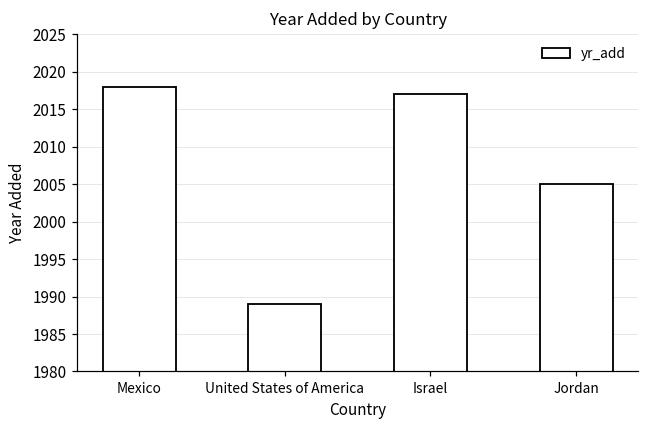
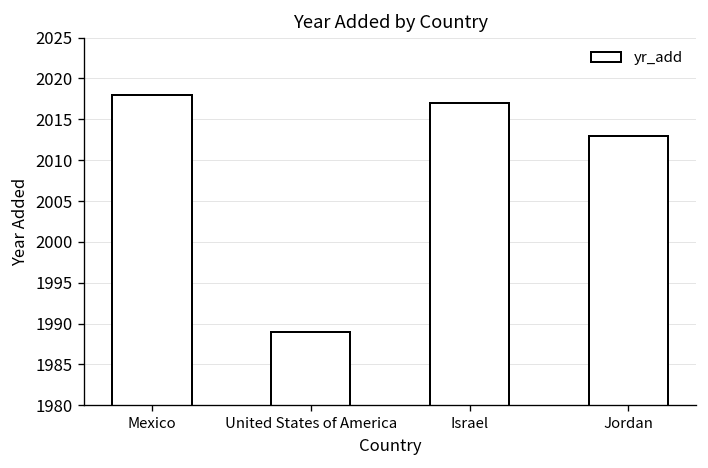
Jordan: 2005 -> 2013
